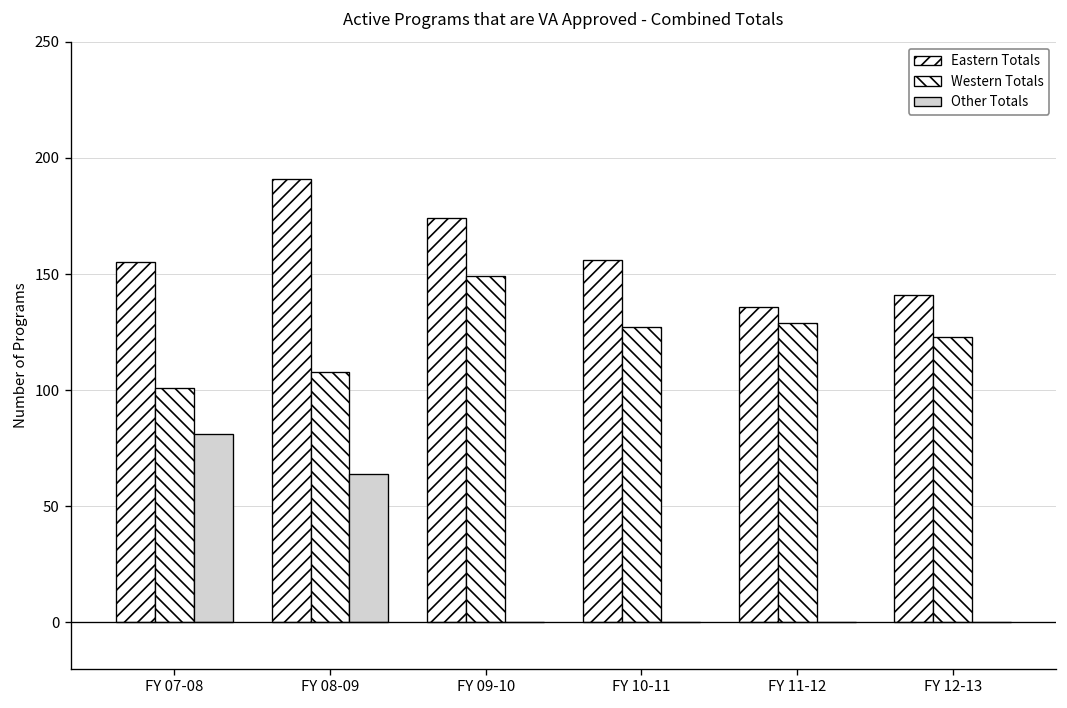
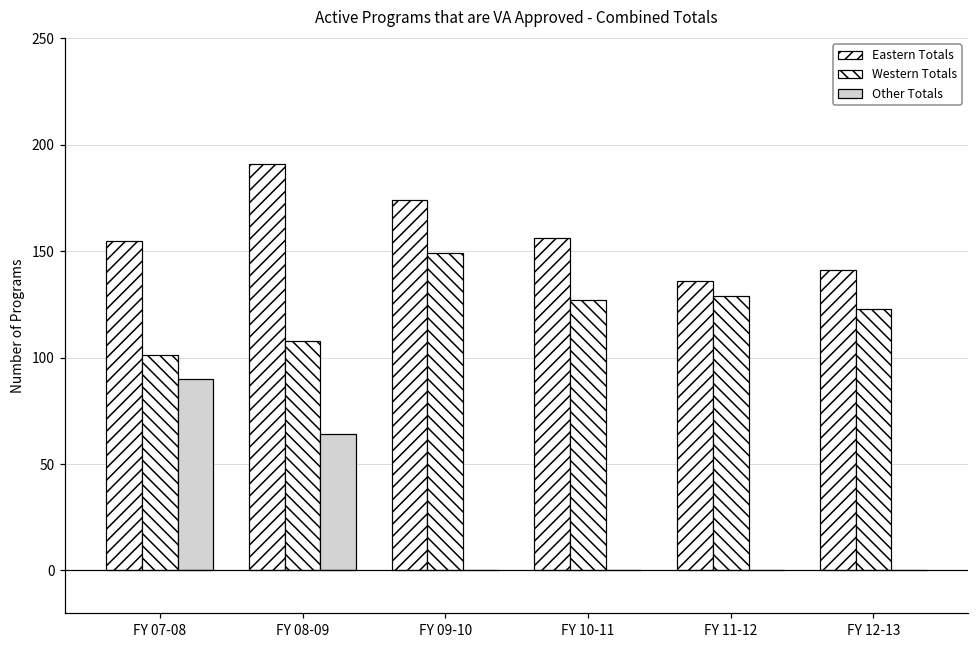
Other Totals, FY 07-08: 81 -> 90
